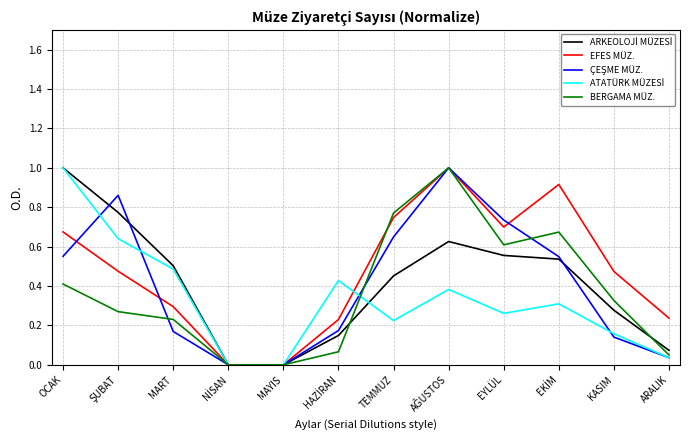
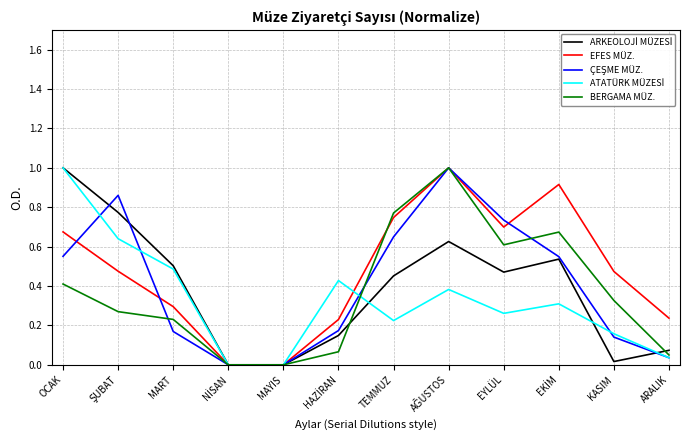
ARKEOLOJİ MÜZESİ, EYLÜL: 0.56 -> 0.47
ARKEOLOJİ MÜZESİ, KASIM: 0.28 -> 0.02
